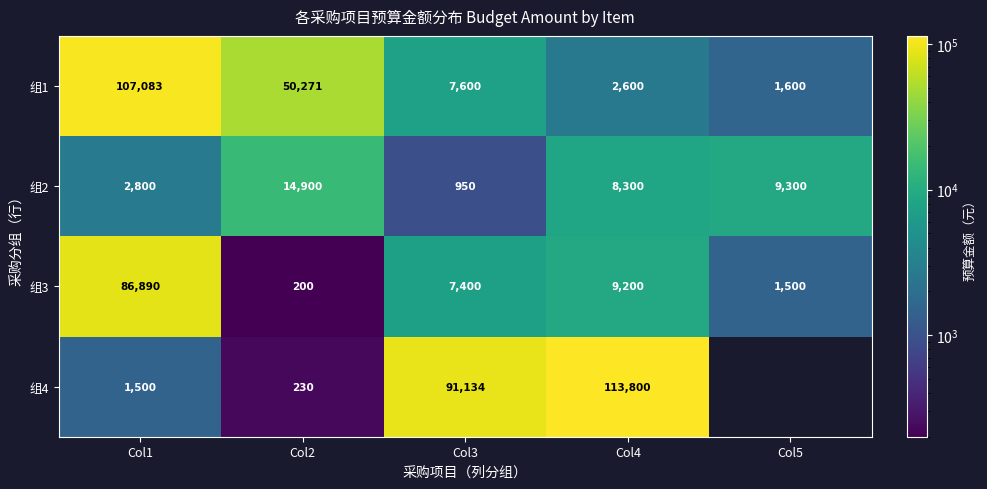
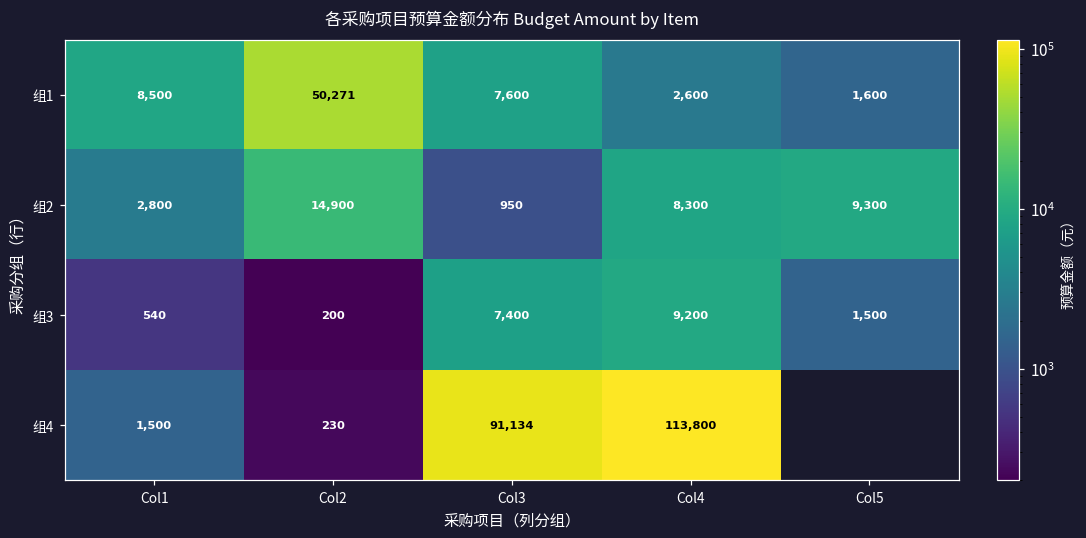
组1, Col1: 107,083 -> 8,500
组3, Col1: 86,890 -> 540
